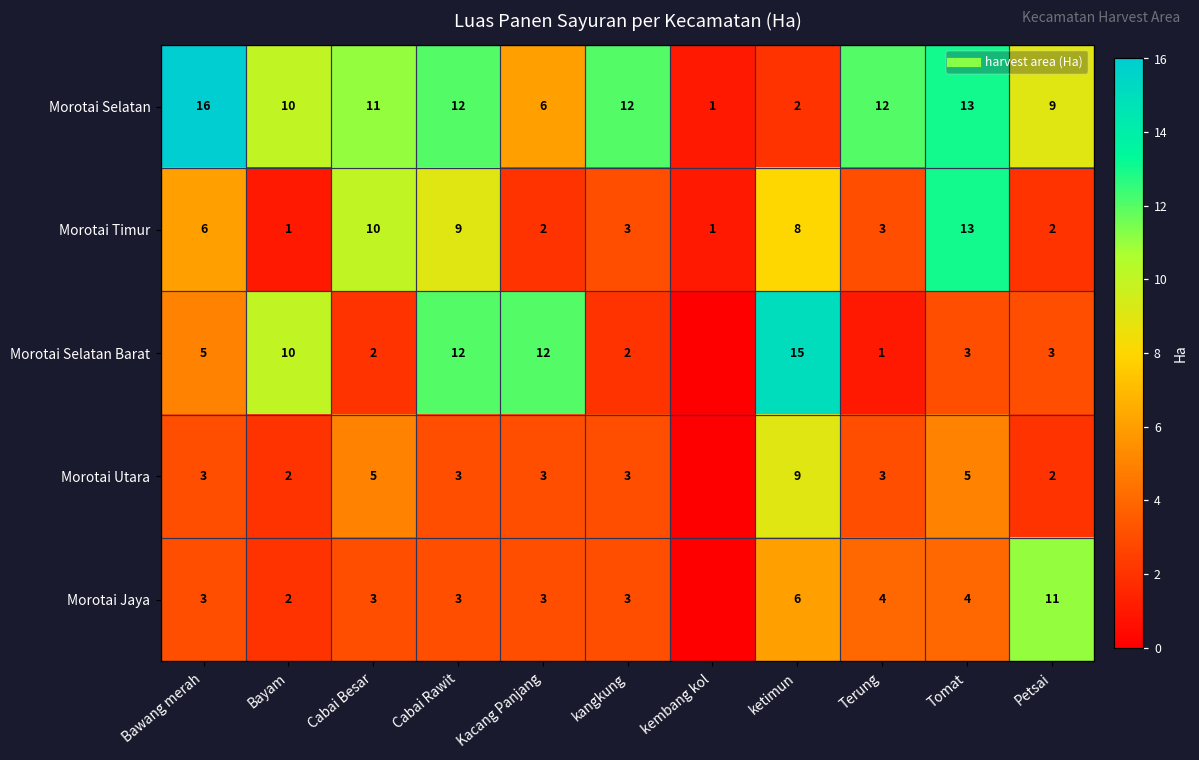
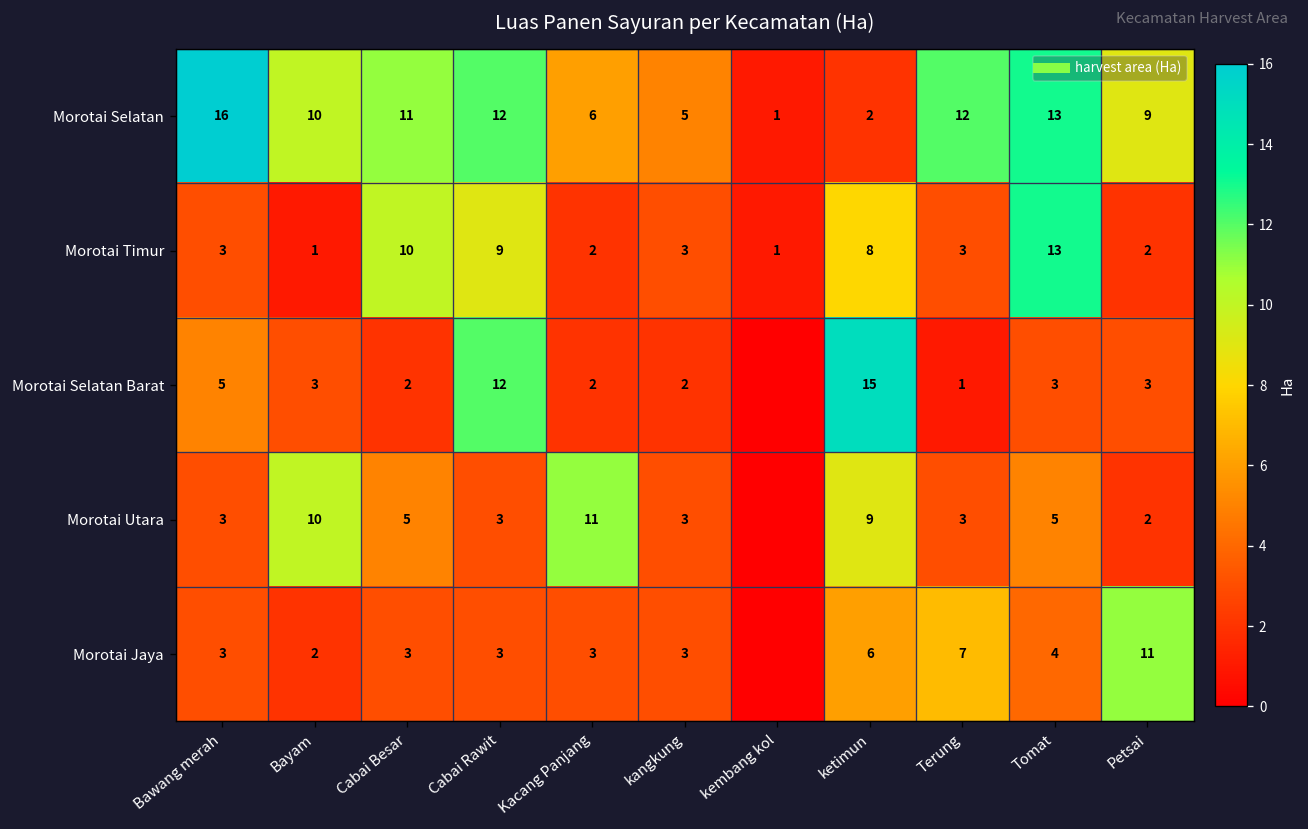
Morotai Selatan, kangkung: 12 -> 5
Morotai Timur, Bawang merah: 6 -> 3
Morotai Selatan Barat, Bayam: 10 -> 3
Morotai Selatan Barat, Kacang Panjang: 12 -> 2
Morotai Utara, Bayam: 2 -> 10
Morotai Utara, Kacang Panjang: 3 -> 11
Morotai Jaya, Terung: 4 -> 7
